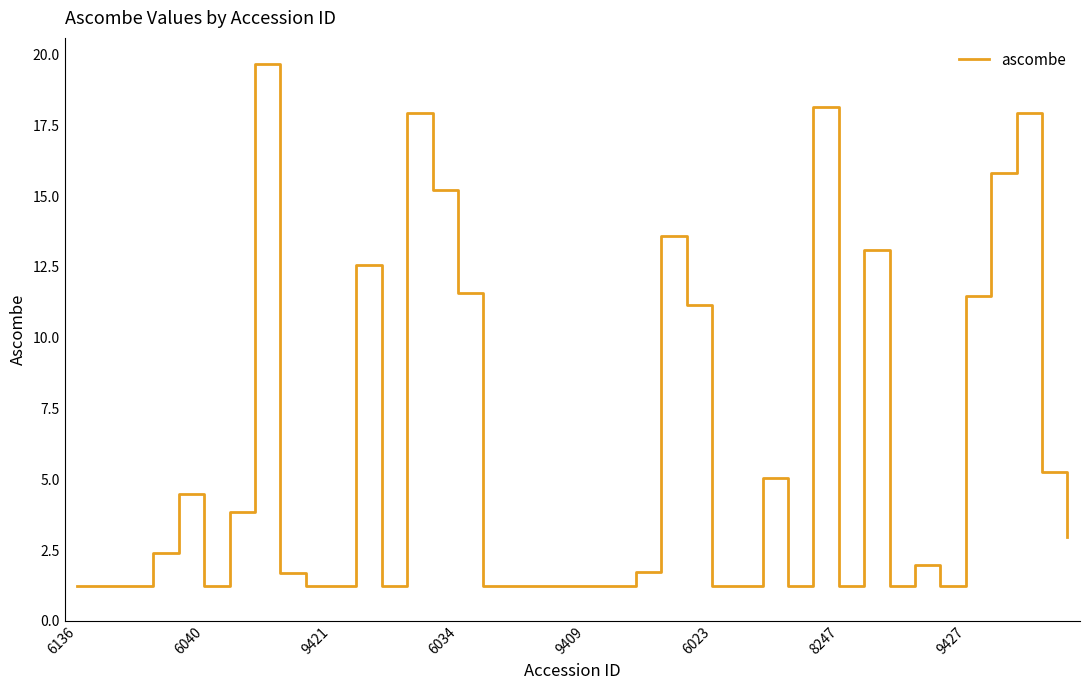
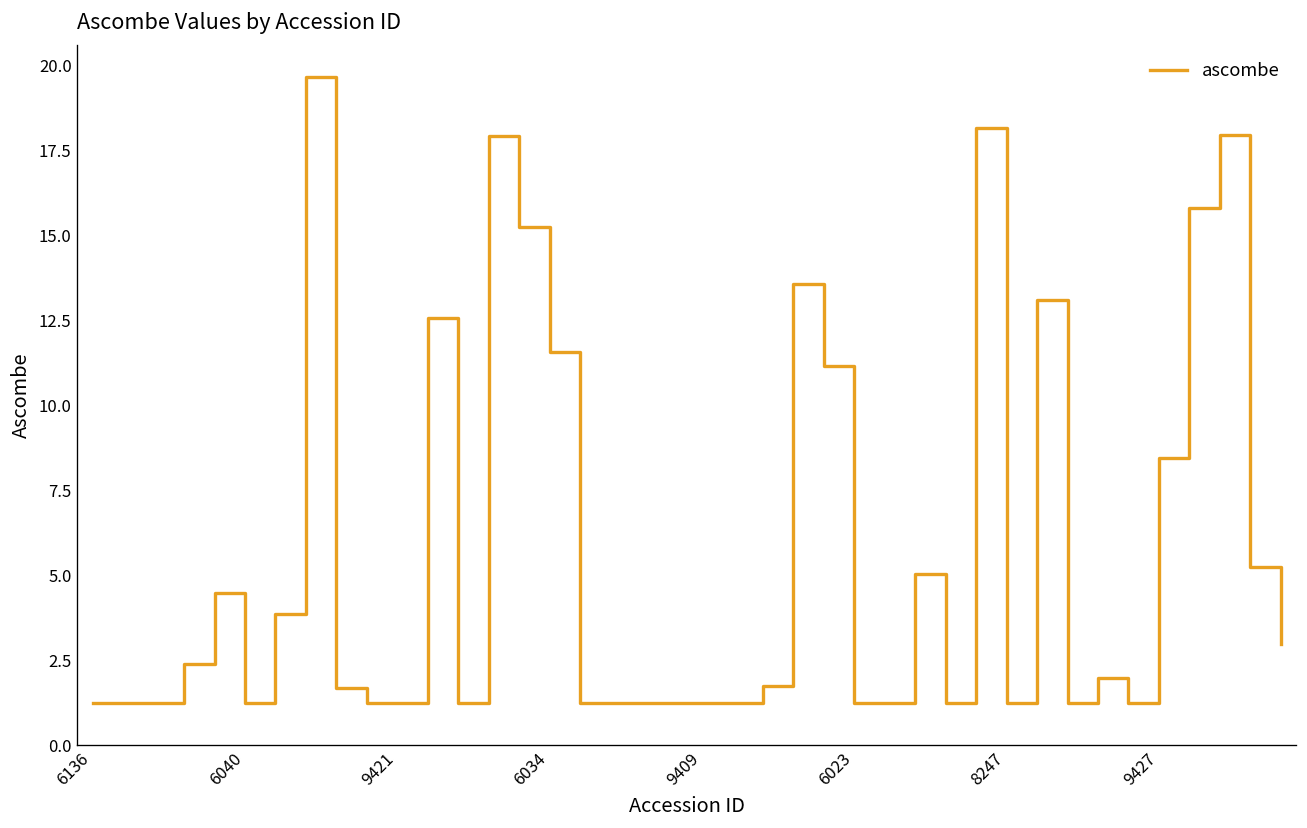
9427: 11.5 -> 8.4
